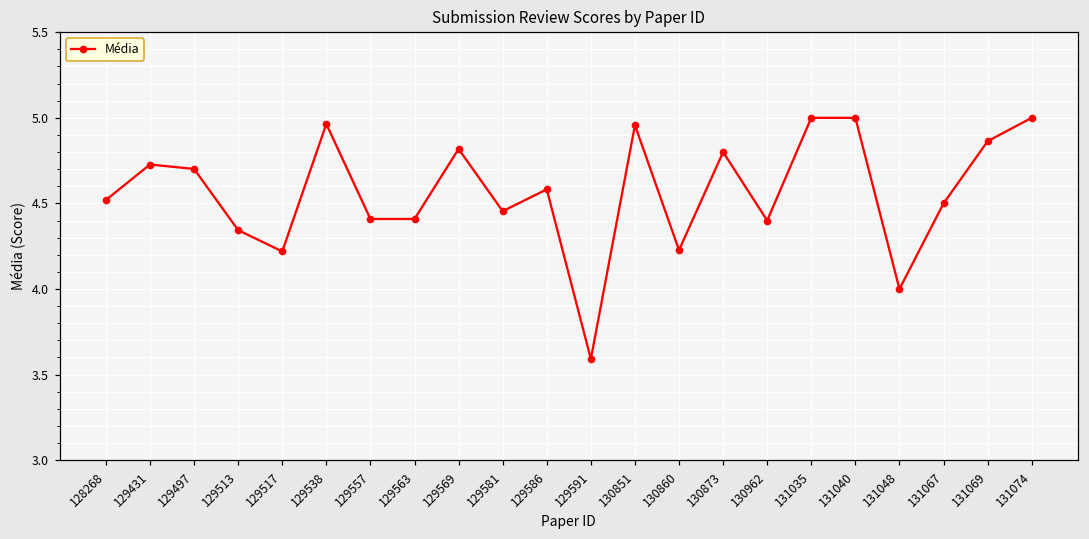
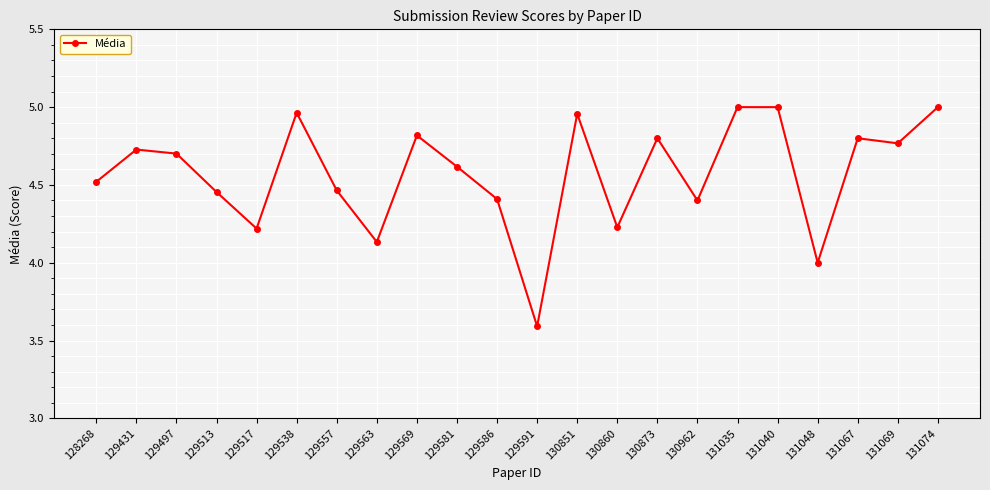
129513: 4.34 -> 4.45
129557: 4.41 -> 4.46
129563: 4.41 -> 4.13
129581: 4.45 -> 4.62
129586: 4.58 -> 4.41
131067: 4.5 -> 4.8
131069: 4.86 -> 4.77
